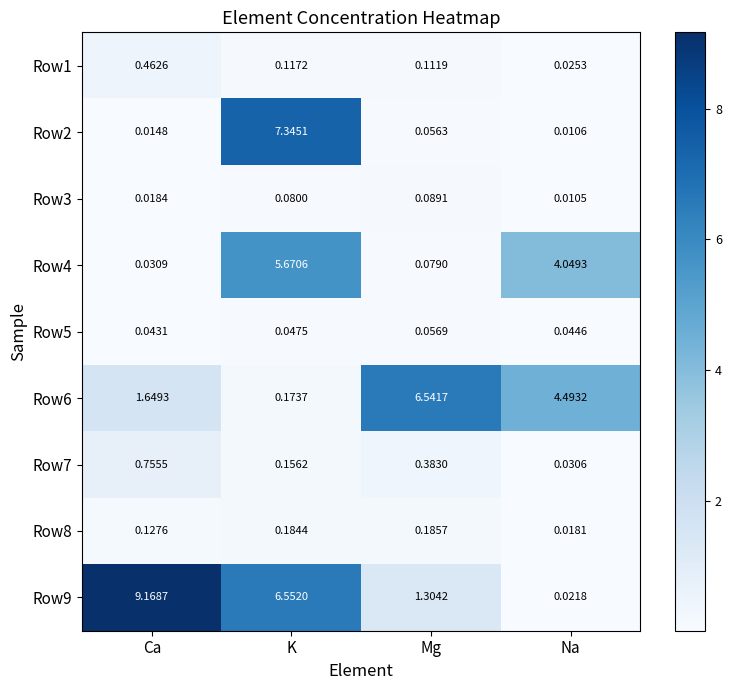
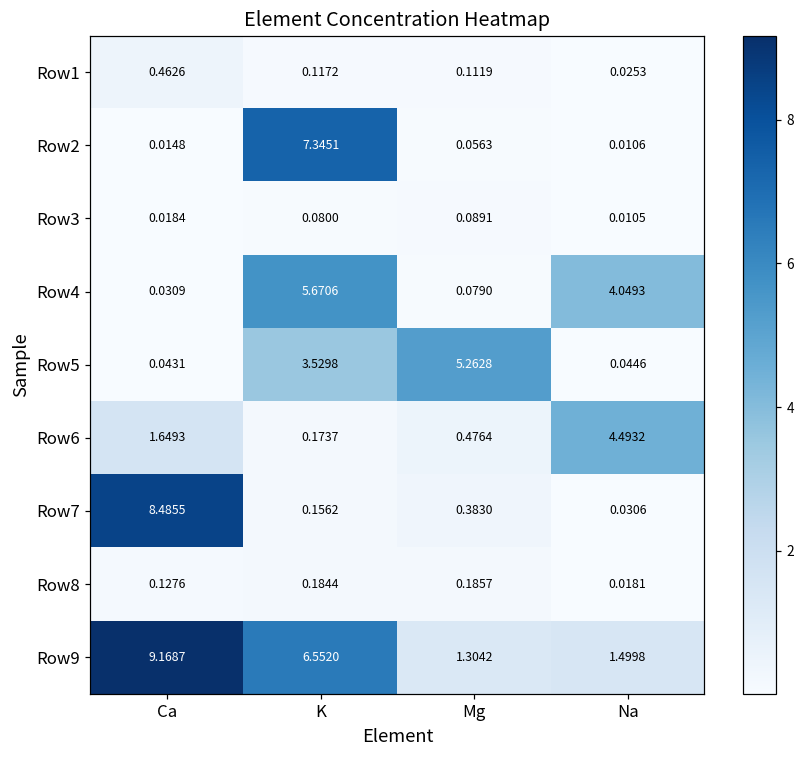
Row5, K: 0.0475 -> 3.5298
Row5, Mg: 0.0569 -> 5.2628
Row6, Mg: 6.5417 -> 0.4764
Row7, Ca: 0.7555 -> 8.4855
Row9, Na: 0.0218 -> 1.4998
